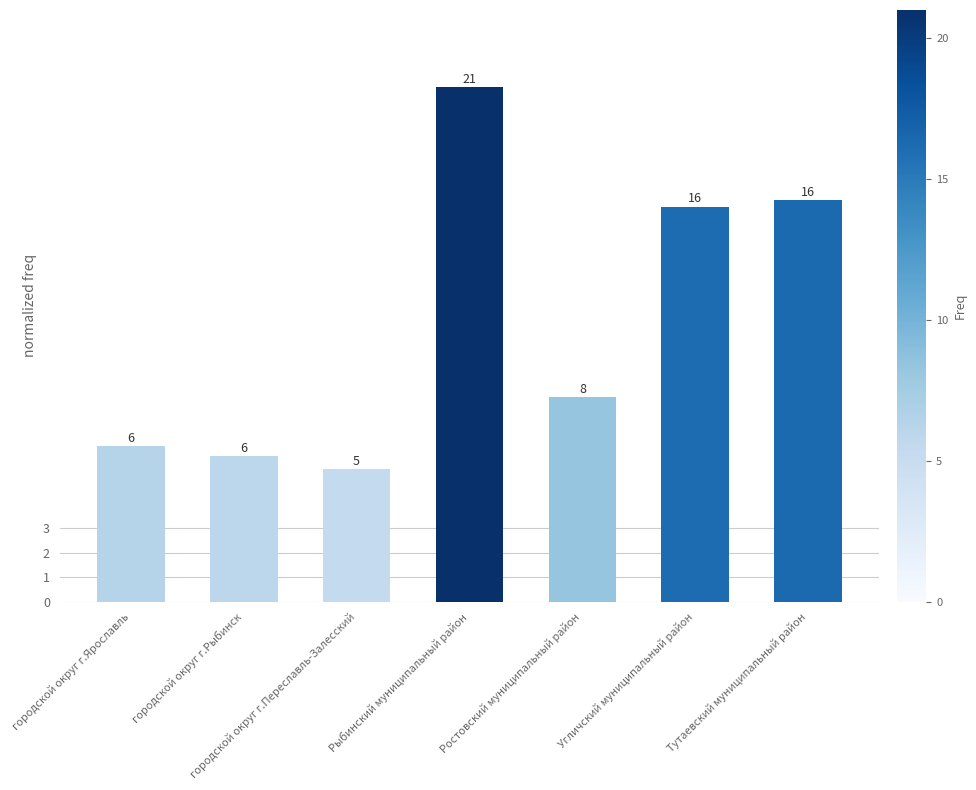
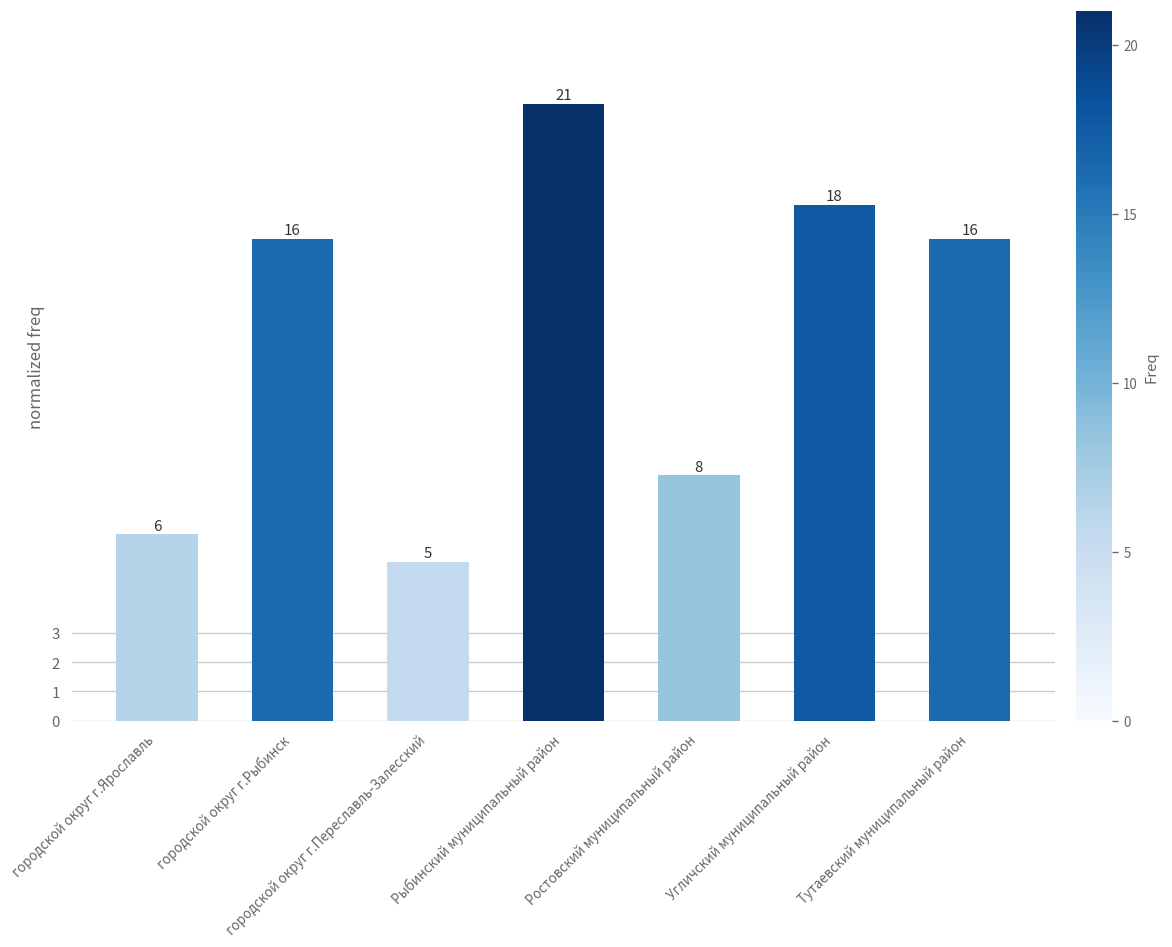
городской округ г.Рыбинск: 6 -> 16
Угличский муниципальный район: 16 -> 18
